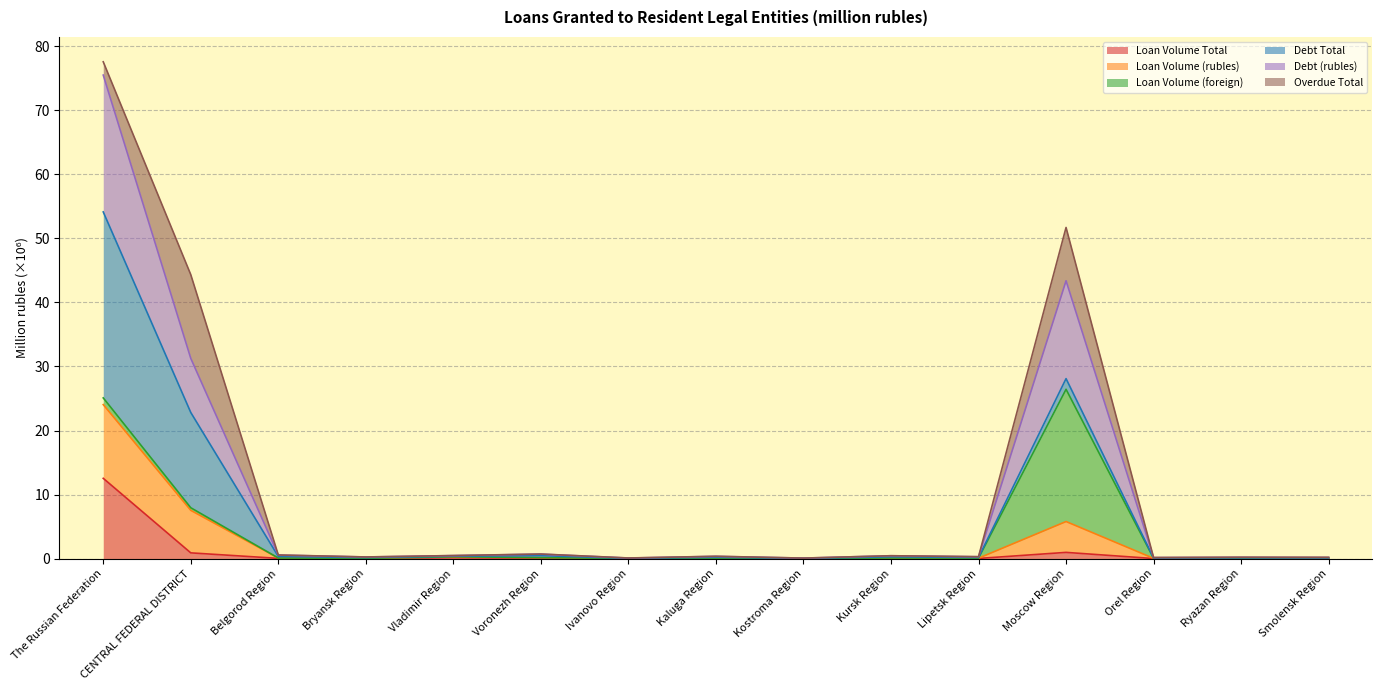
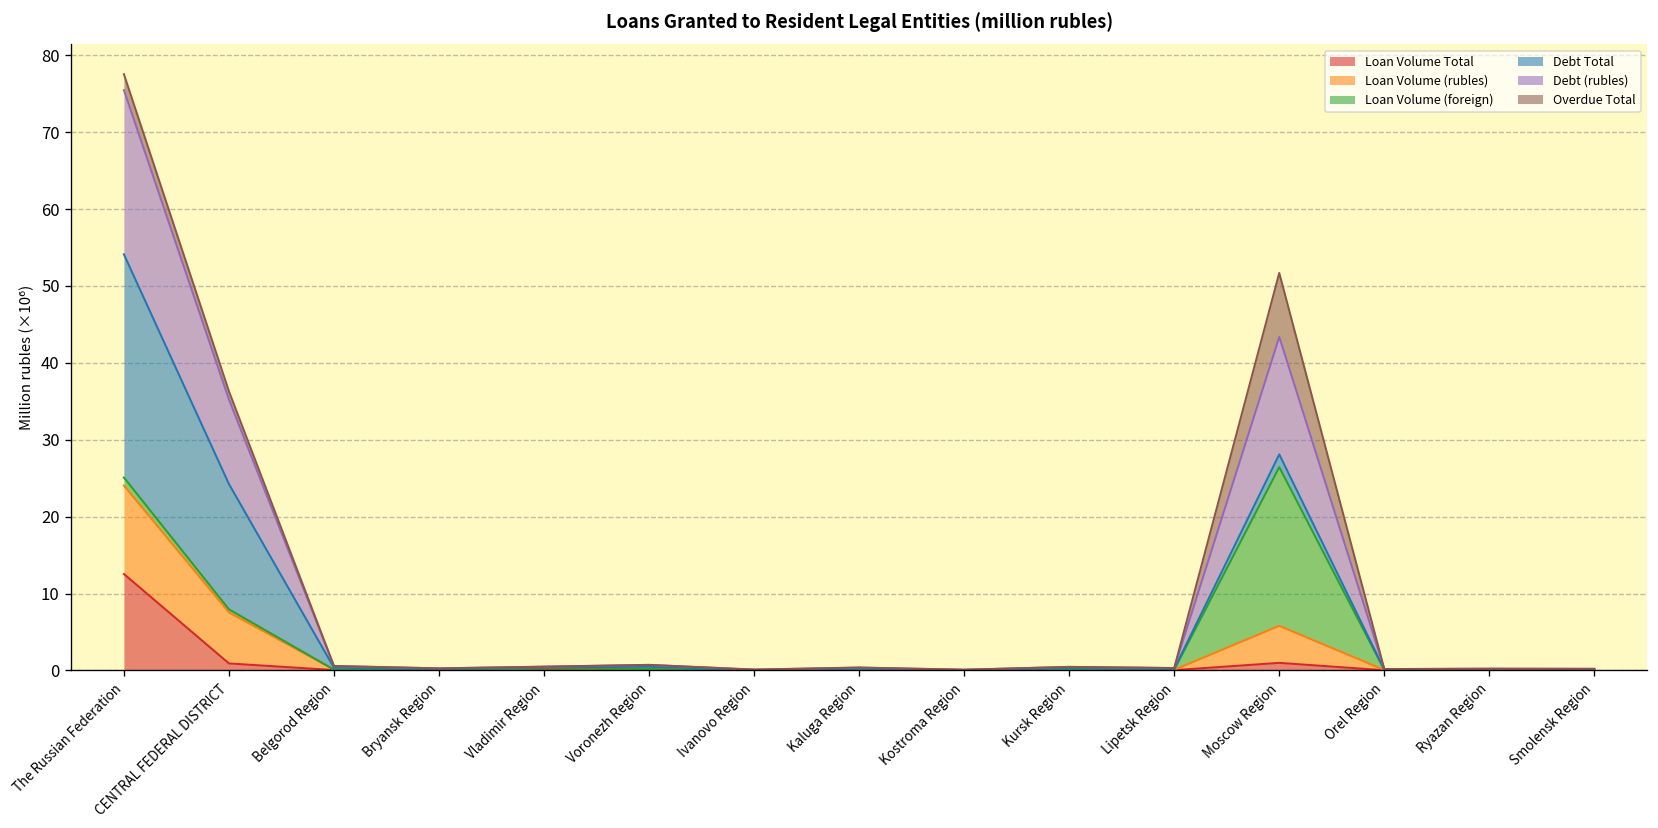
Debt Total, CENTRAL FEDERAL DISTRICT: 15 -> 16
Debt (rubles), CENTRAL FEDERAL DISTRICT: 8 -> 11
Overdue Total, CENTRAL FEDERAL DISTRICT: 13 -> 1
